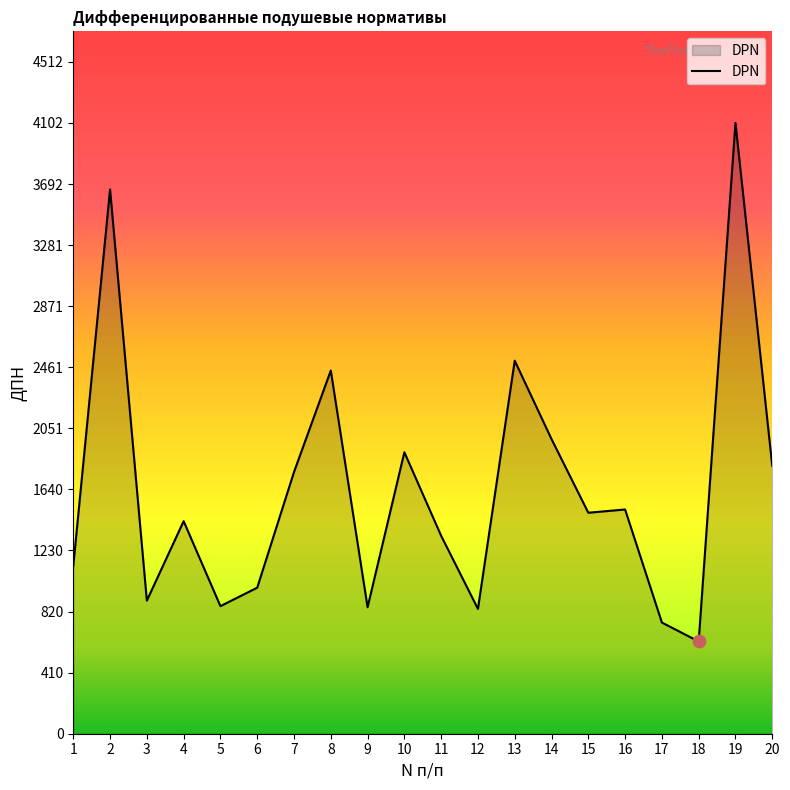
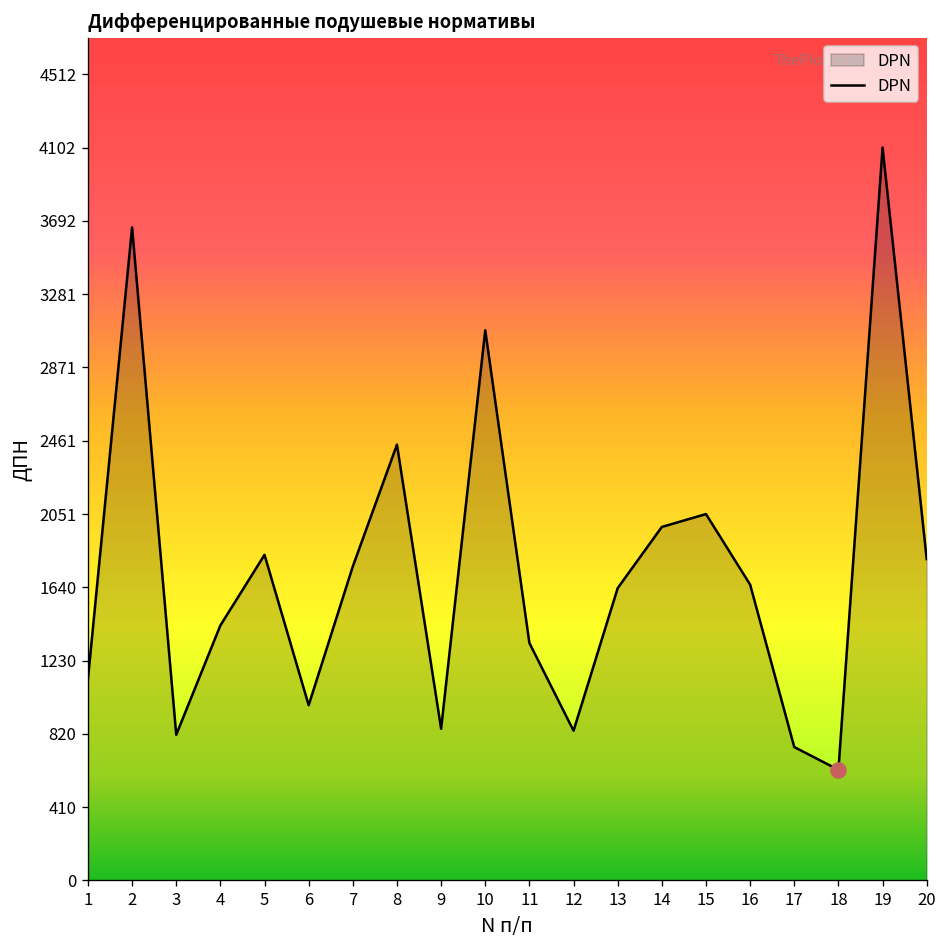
DPN, 3: 890 -> 820
DPN, 5: 860 -> 1820
DPN, 10: 1890 -> 3080
DPN, 13: 2510 -> 1640
DPN, 15: 1480 -> 2050
DPN, 16: 1510 -> 1660
